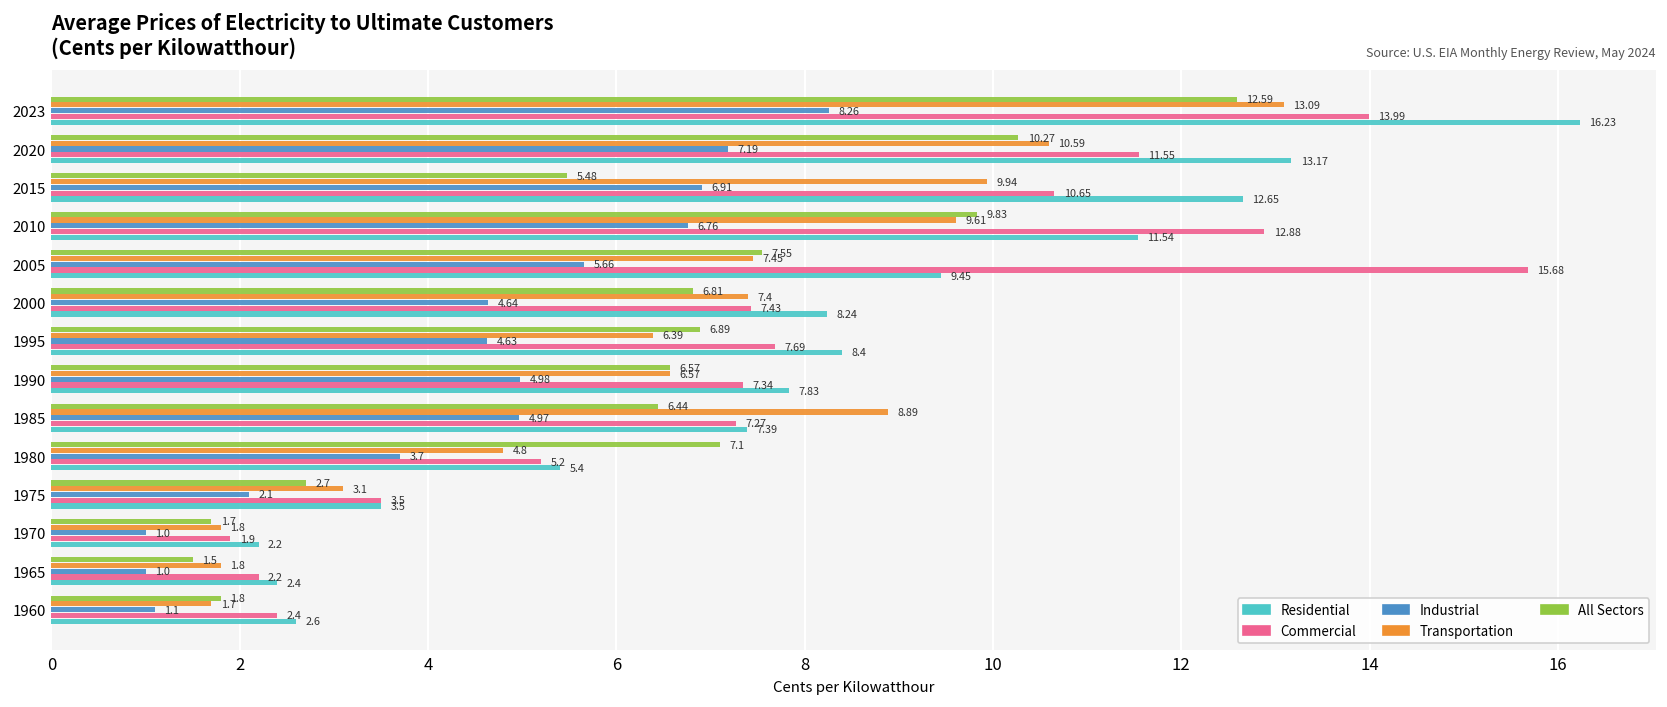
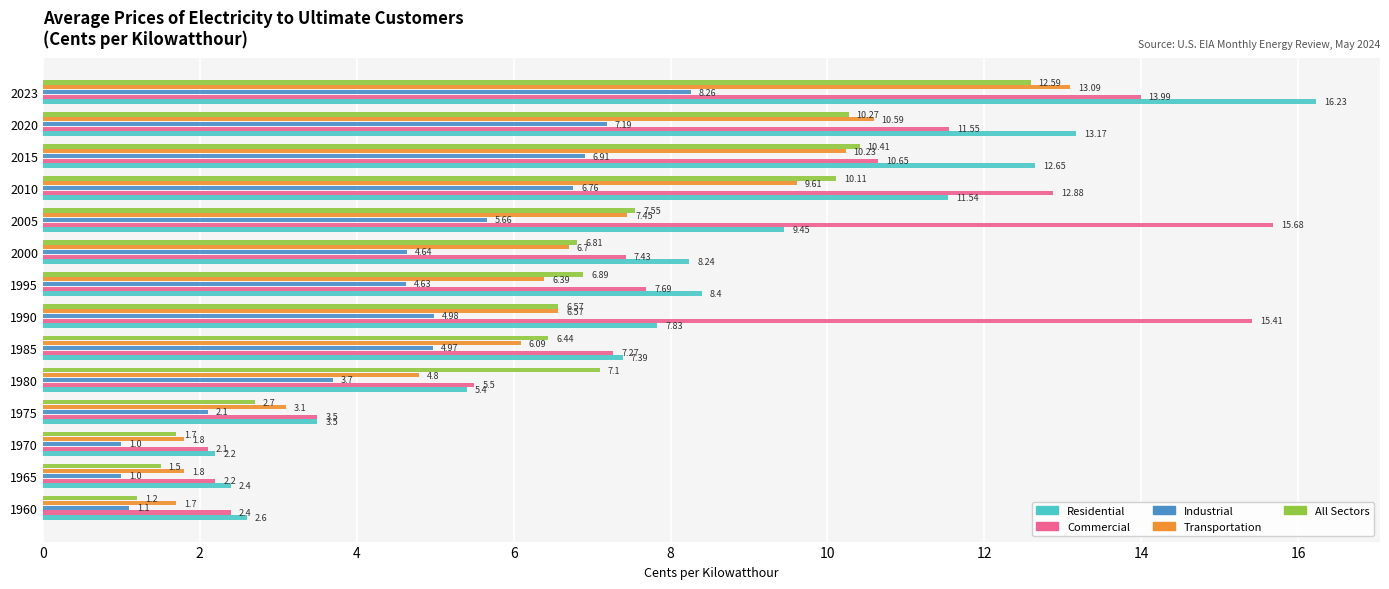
All Sectors, 2015: 5.48 -> 10.41
Transportation, 2015: 9.94 -> 10.23
All Sectors, 2010: 9.83 -> 10.11
Transportation, 2000: 7.4 -> 6.7
Commercial, 1990: 7.34 -> 15.41
Transportation, 1985: 8.89 -> 6.09
Commercial, 1980: 5.2 -> 5.5
Commercial, 1970: 1.9 -> 2.1
All Sectors, 1960: 1.8 -> 1.2
